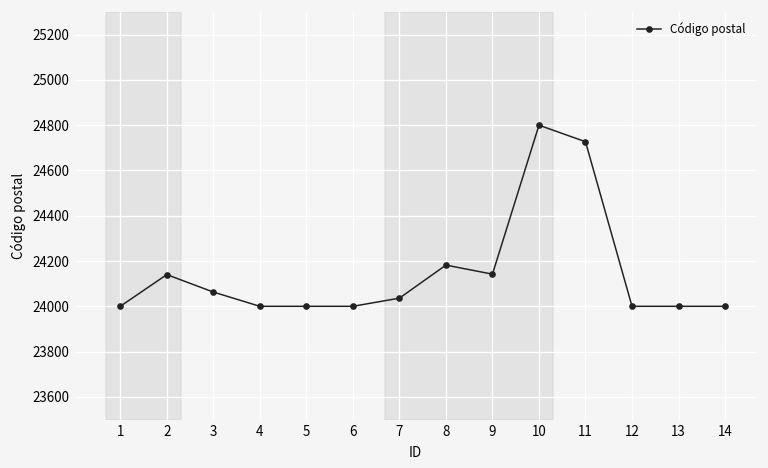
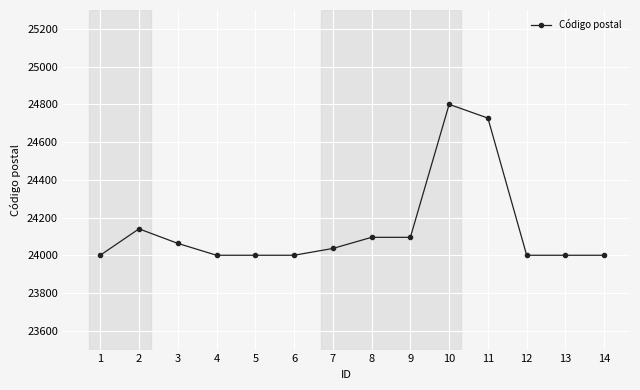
8: 24180 -> 24100
9: 24140 -> 24100
